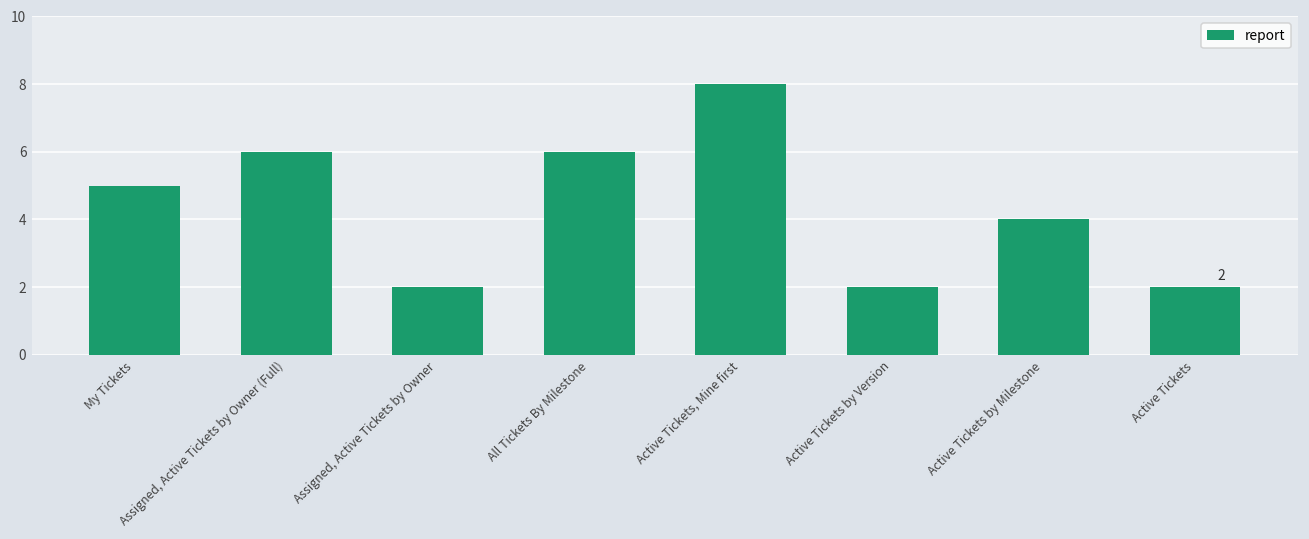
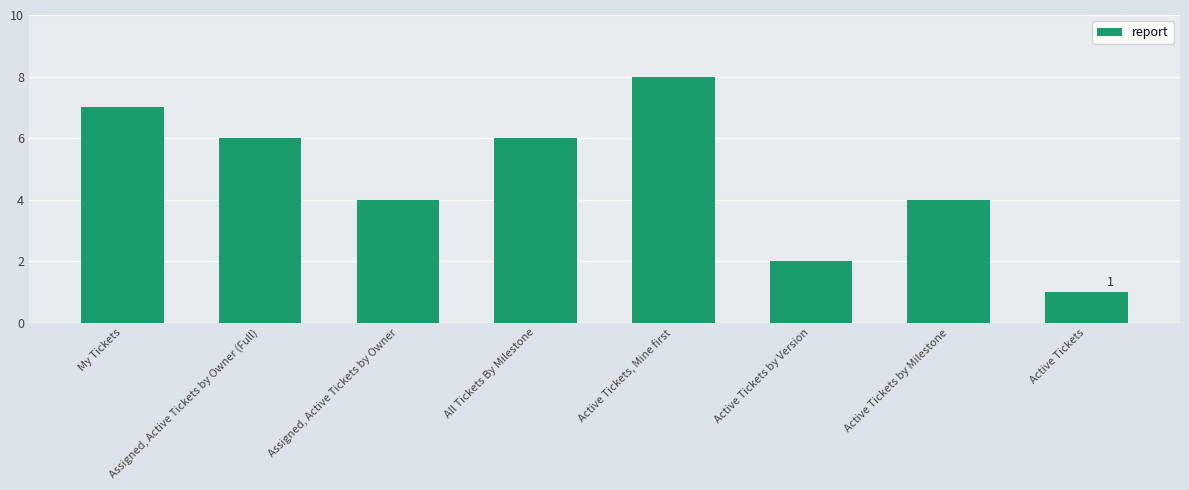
My Tickets: 5 -> 7
Assigned, Active Tickets by Owner: 2 -> 4
Active Tickets: 2 -> 1
